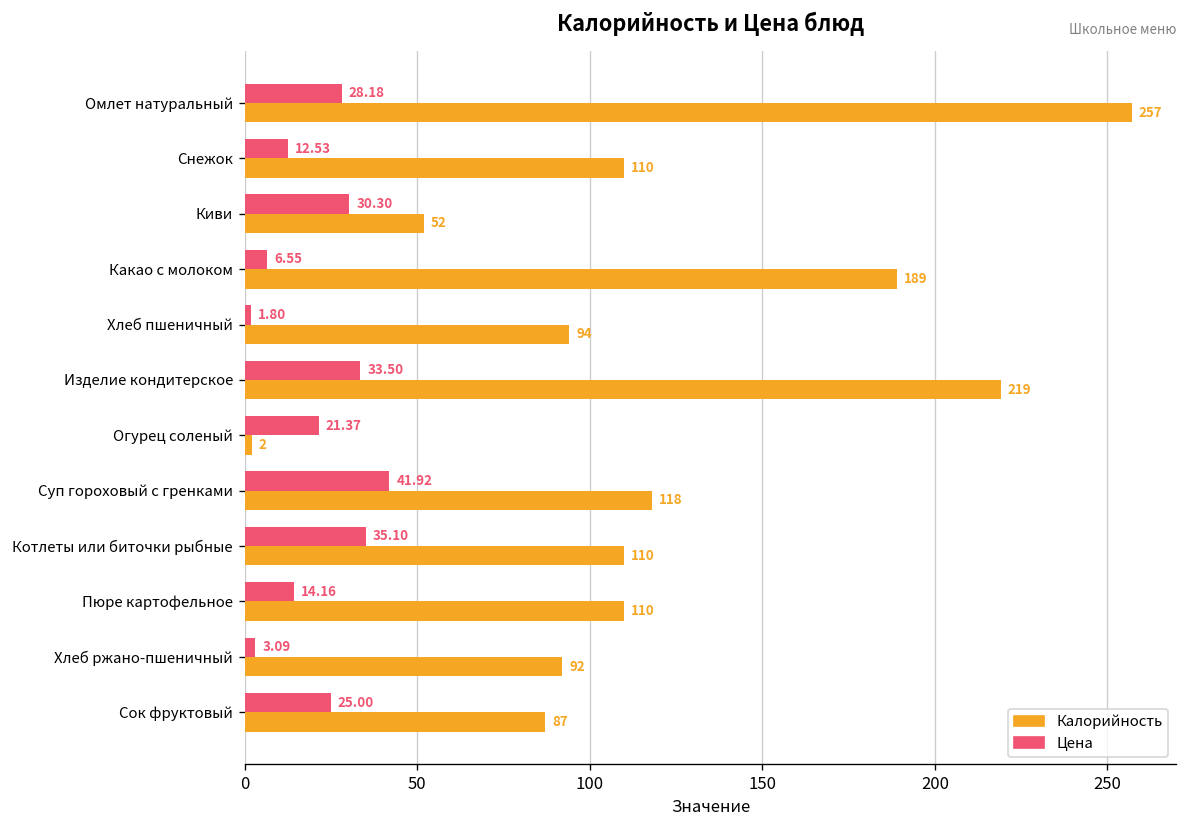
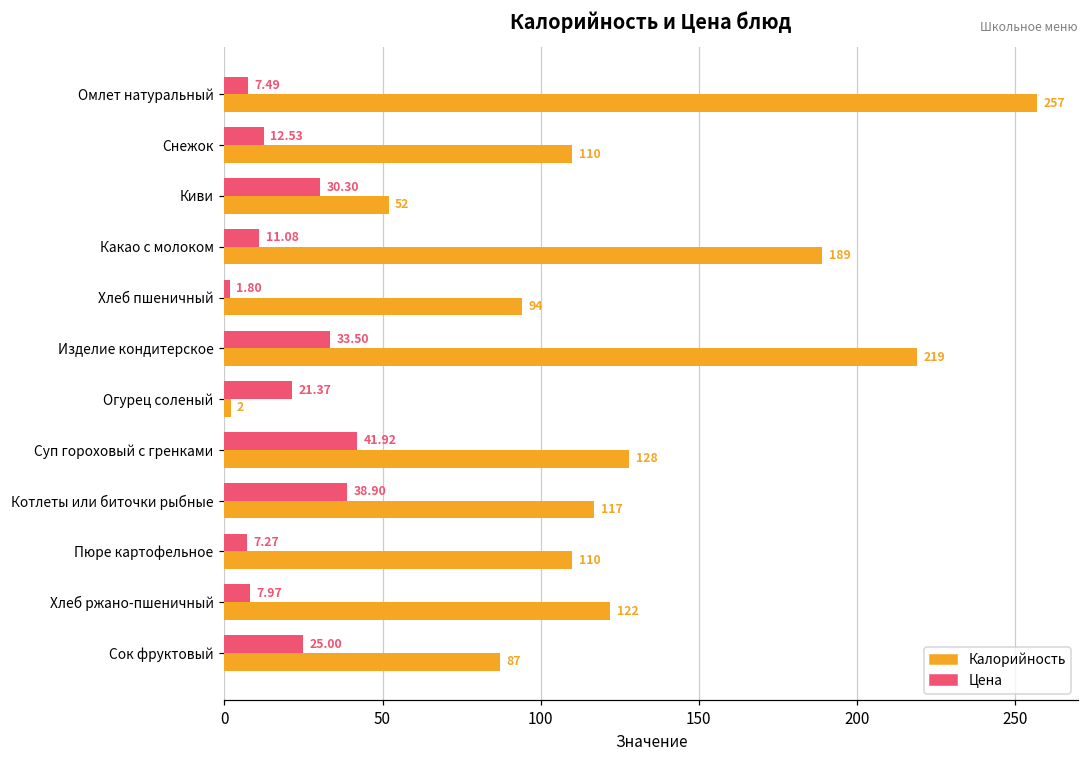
Цена, Омлет натуральный: 28.18 -> 7.49
Цена, Какао с молоком: 6.55 -> 11.08
Калорийность, Суп гороховый с гренками: 118 -> 128
Цена, Котлеты или биточки рыбные: 35.10 -> 38.90
Калорийность, Котлеты или биточки рыбные: 110 -> 117
Цена, Пюре картофельное: 14.16 -> 7.27
Цена, Хлеб ржано-пшеничный: 3.09 -> 7.97
Калорийность, Хлеб ржано-пшеничный: 92 -> 122
